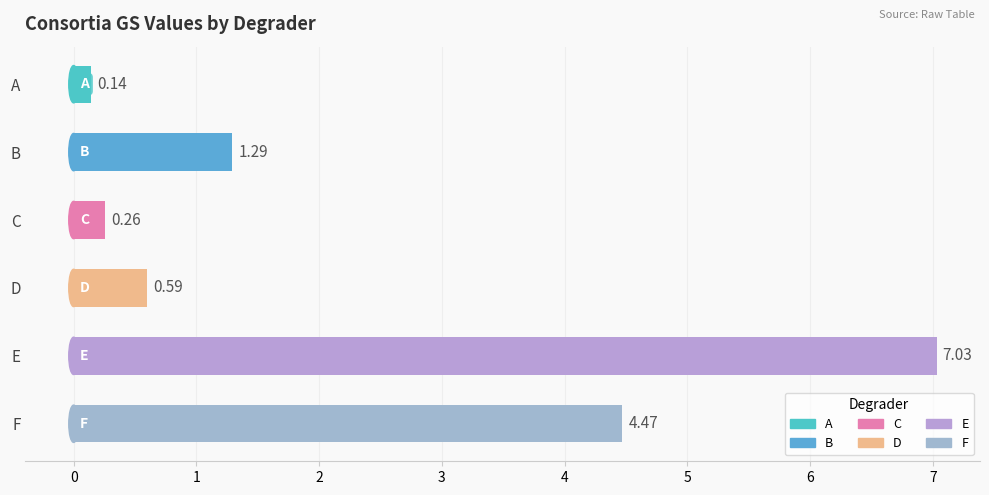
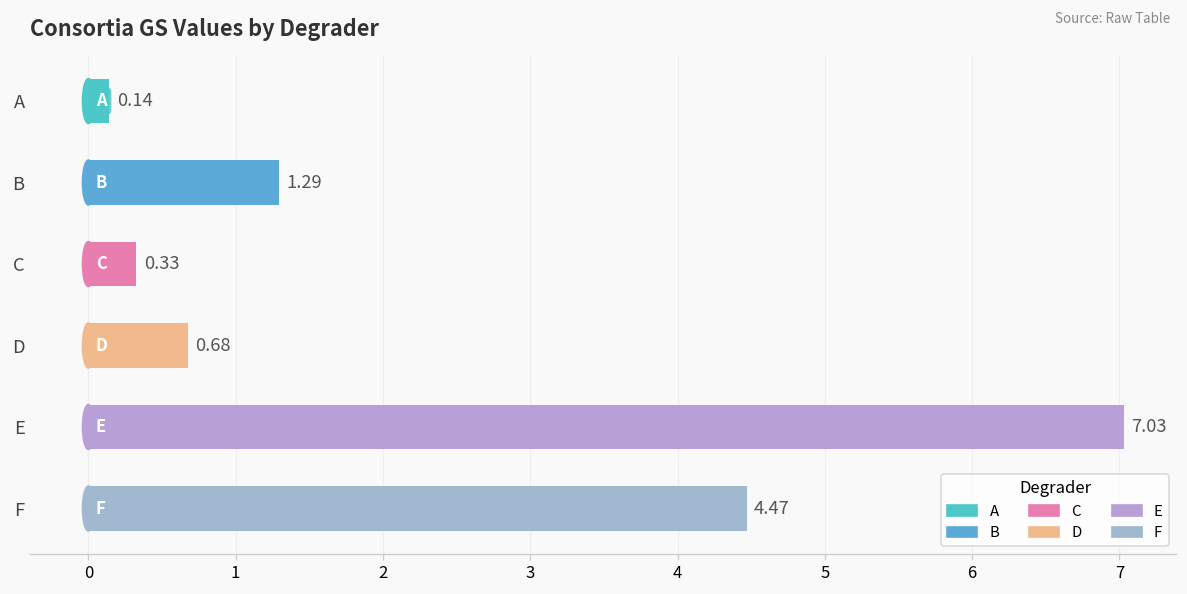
C: 0.26 -> 0.33
D: 0.59 -> 0.68
